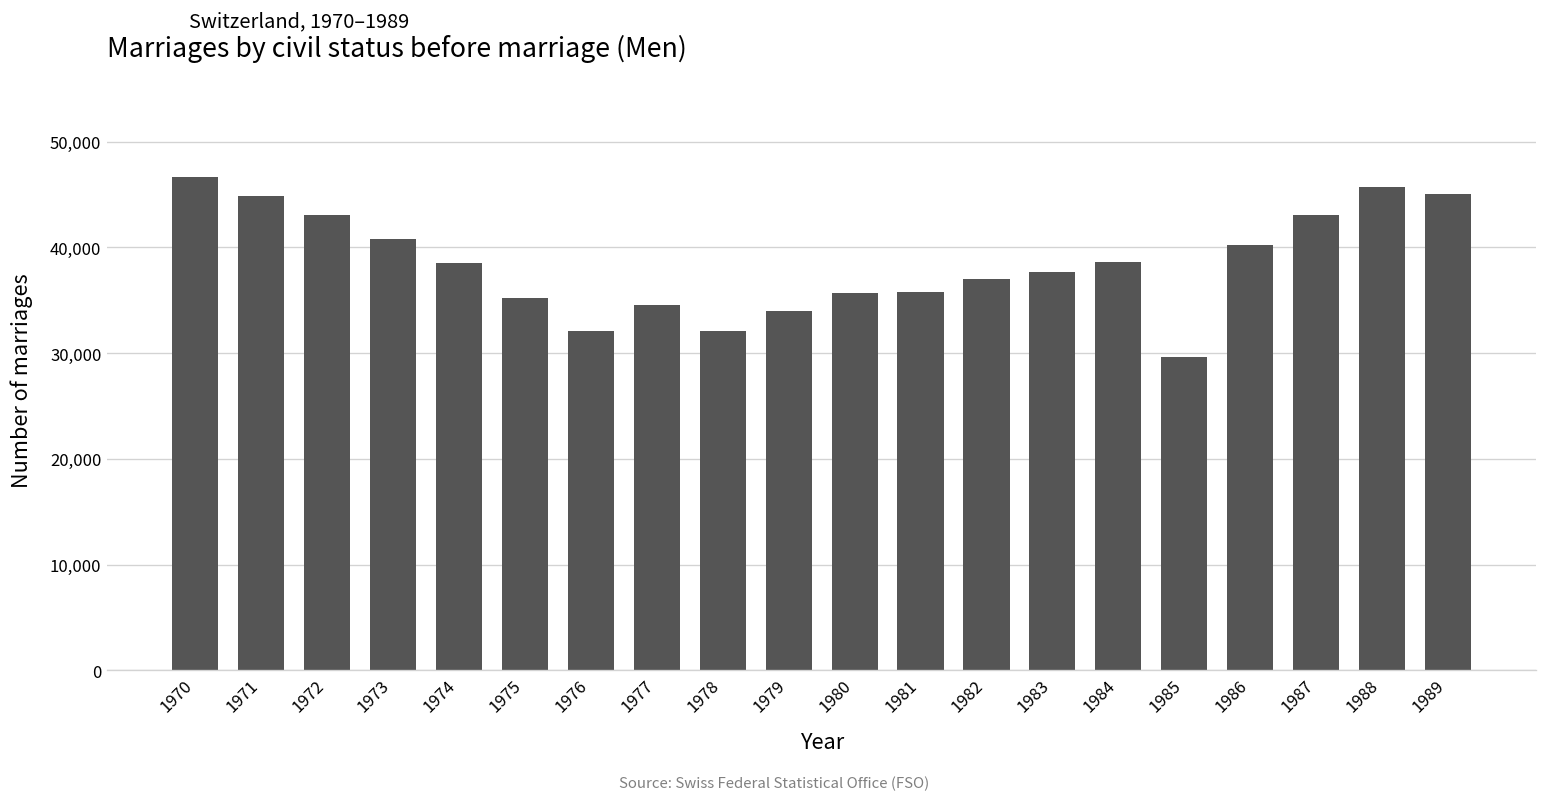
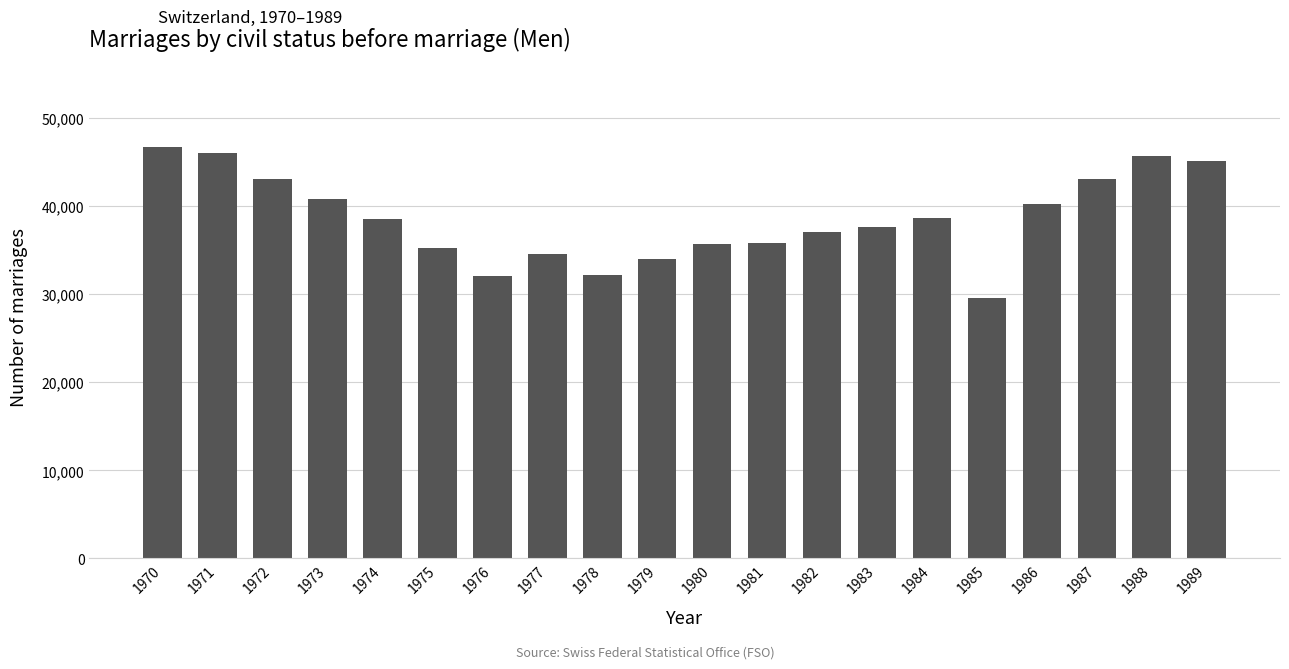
1971: 45,000 -> 46,000
